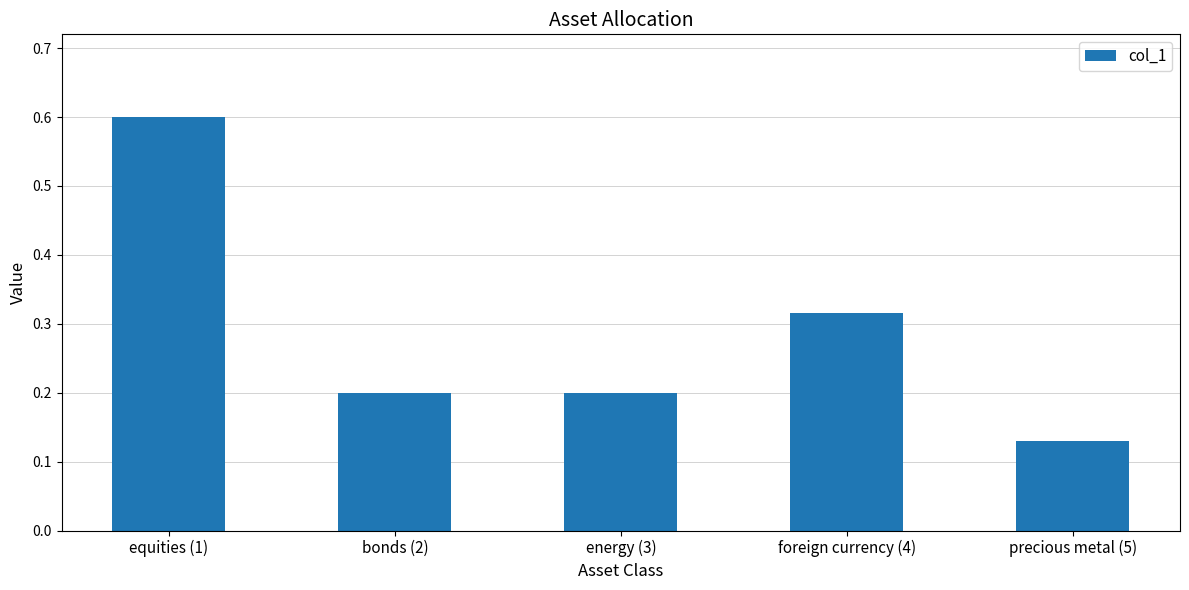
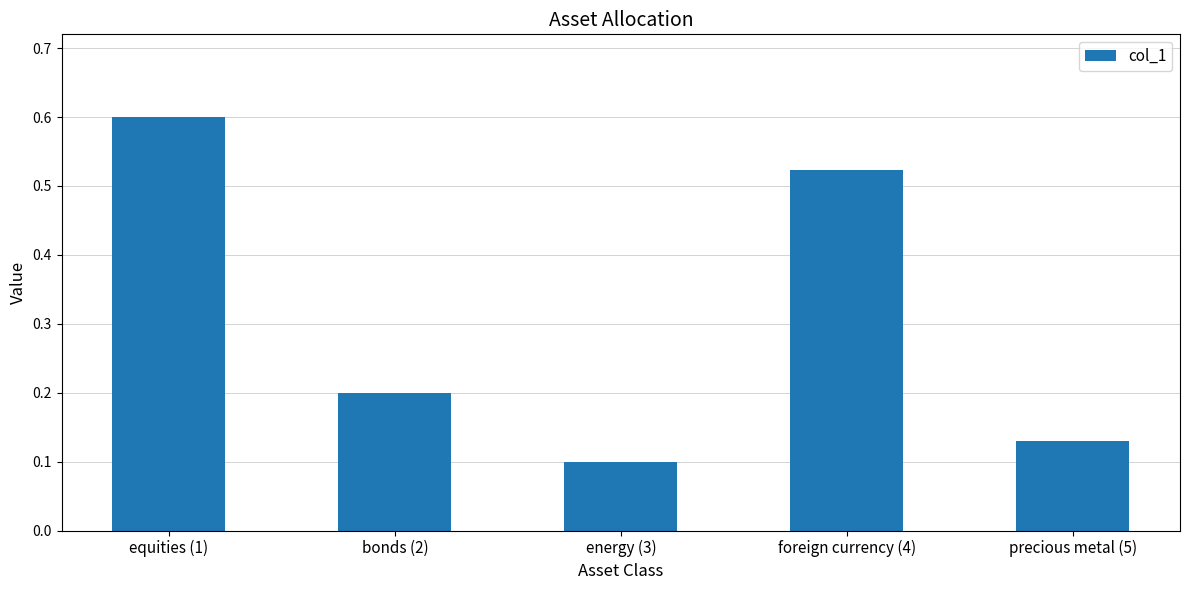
energy (3): 0.2 -> 0.1
foreign currency (4): 0.32 -> 0.52
